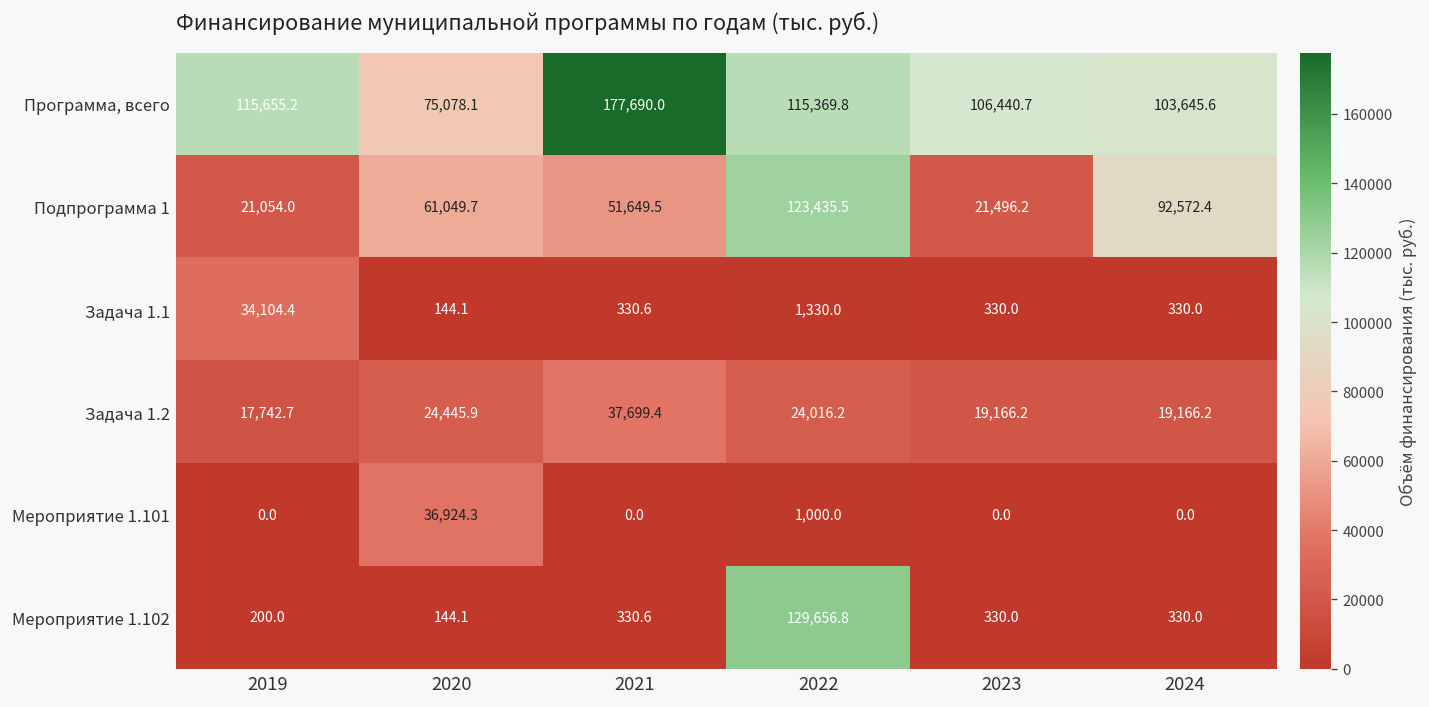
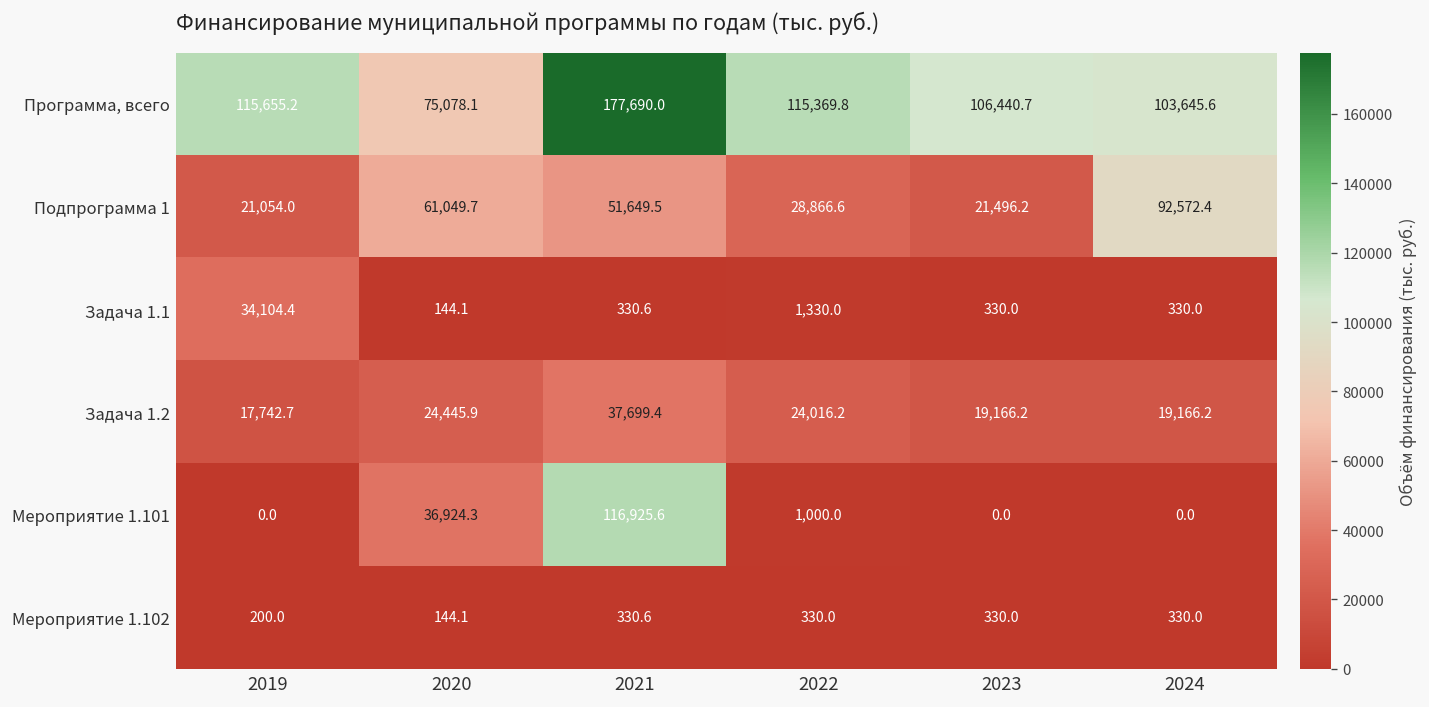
Подпрограмма 1, 2022: 123,435.5 -> 28,866.6
Мероприятие 1.101, 2021: 0.0 -> 116,925.6
Мероприятие 1.102, 2022: 129,656.8 -> 330.0
